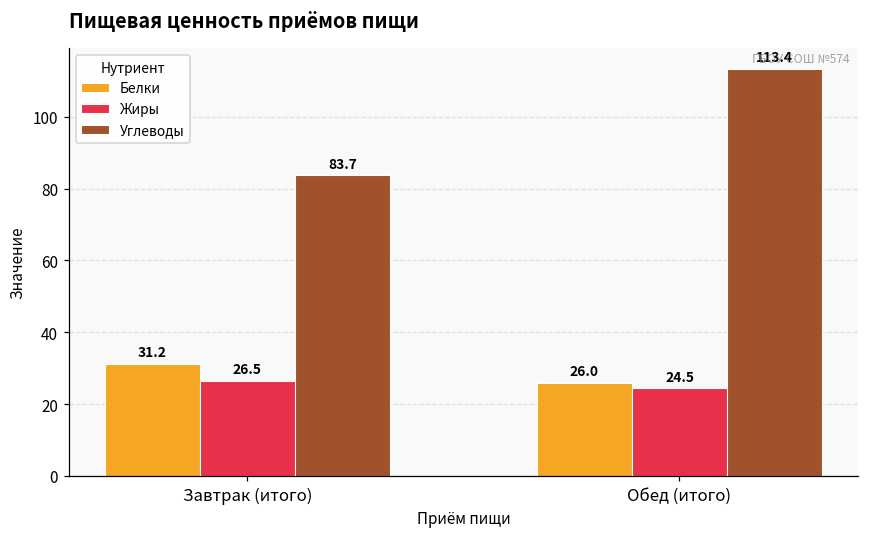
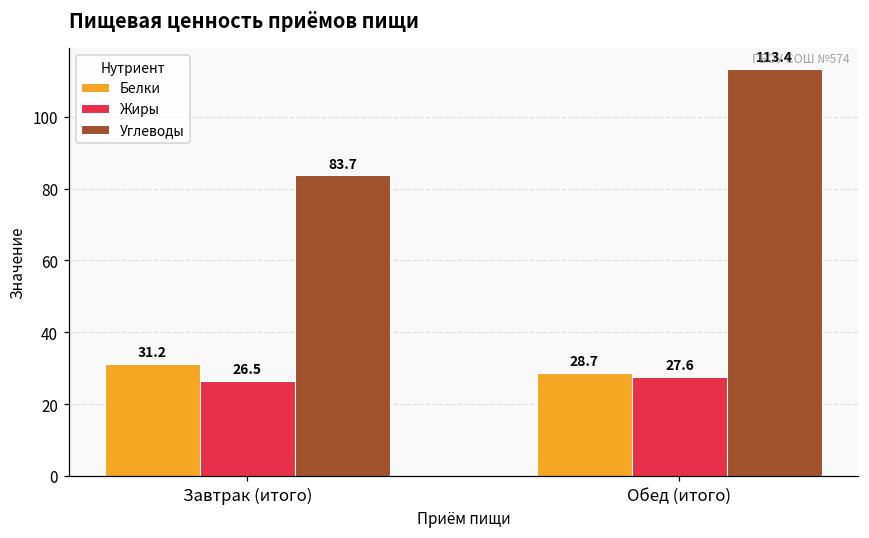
Белки, Обед (итого): 26.0 -> 28.7
Жиры, Обед (итого): 24.5 -> 27.6
